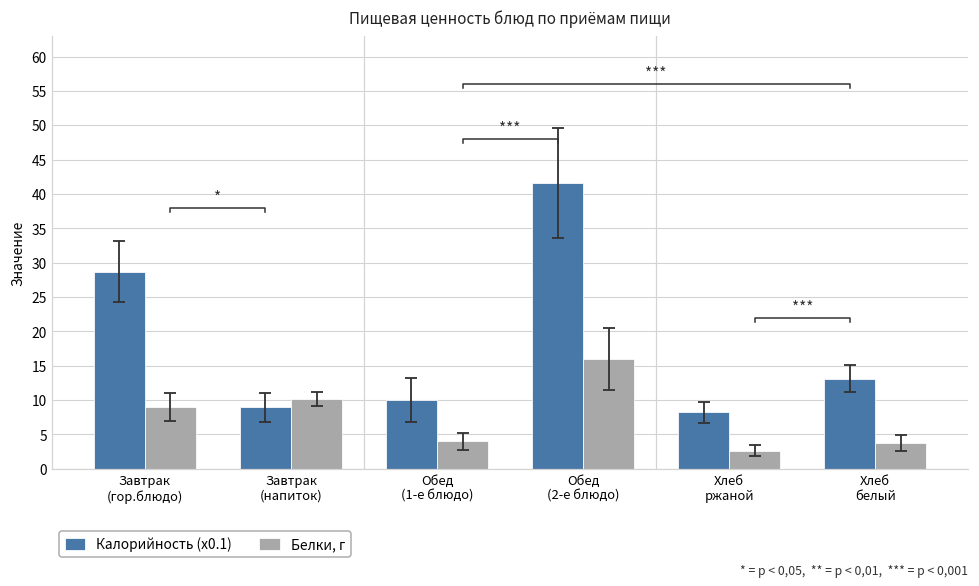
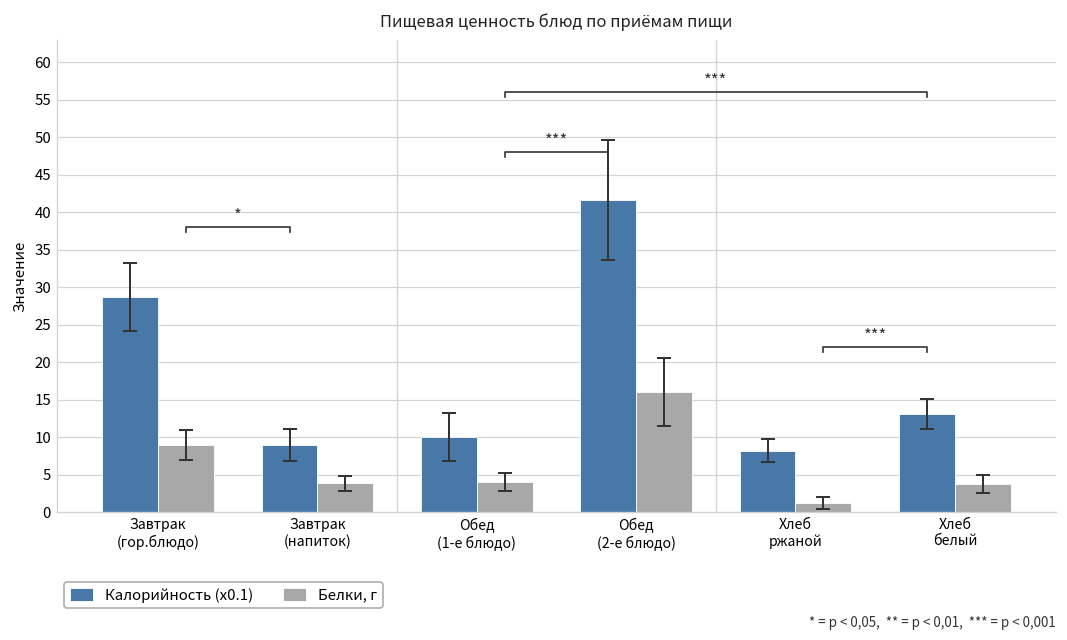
Белки, г, Завтрак (напиток): 10 -> 4
Белки, г, Хлеб ржаной: 3 -> 1
